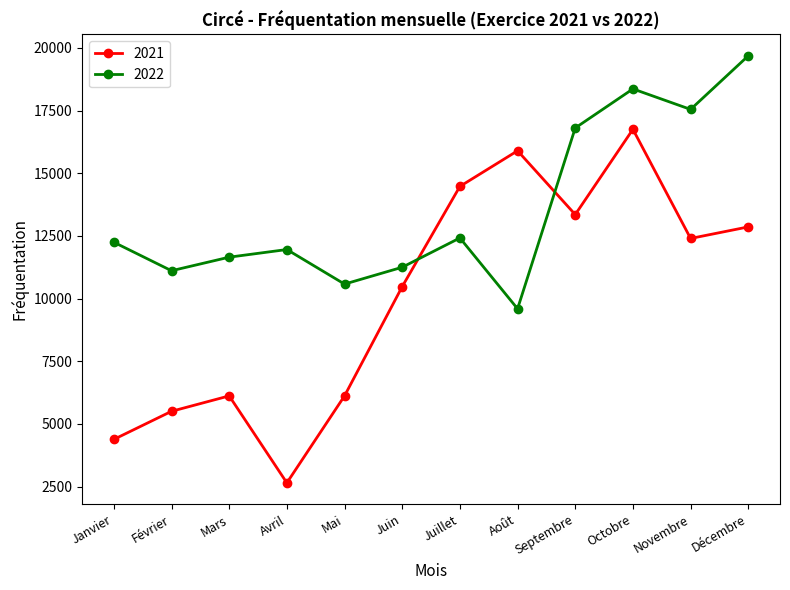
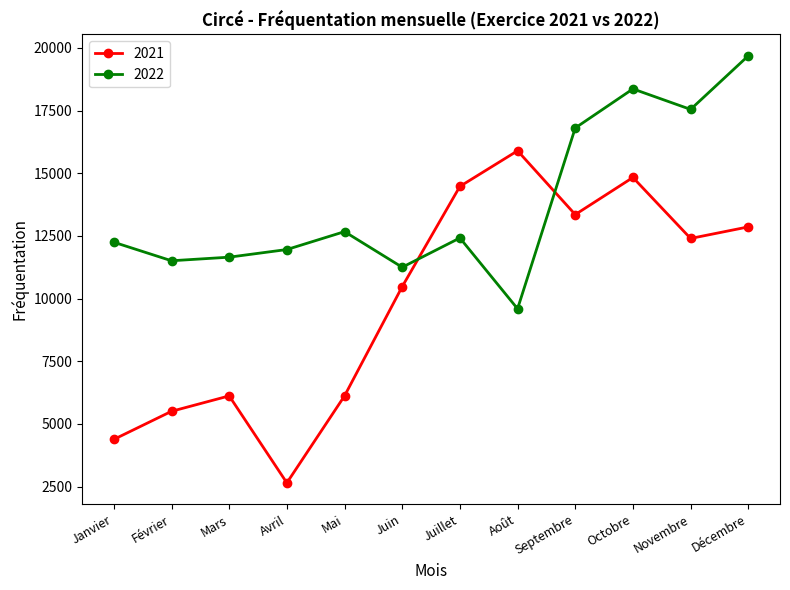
2022, Février: 11100 -> 11500
2022, Mai: 10600 -> 12700
2021, Octobre: 16800 -> 14800
